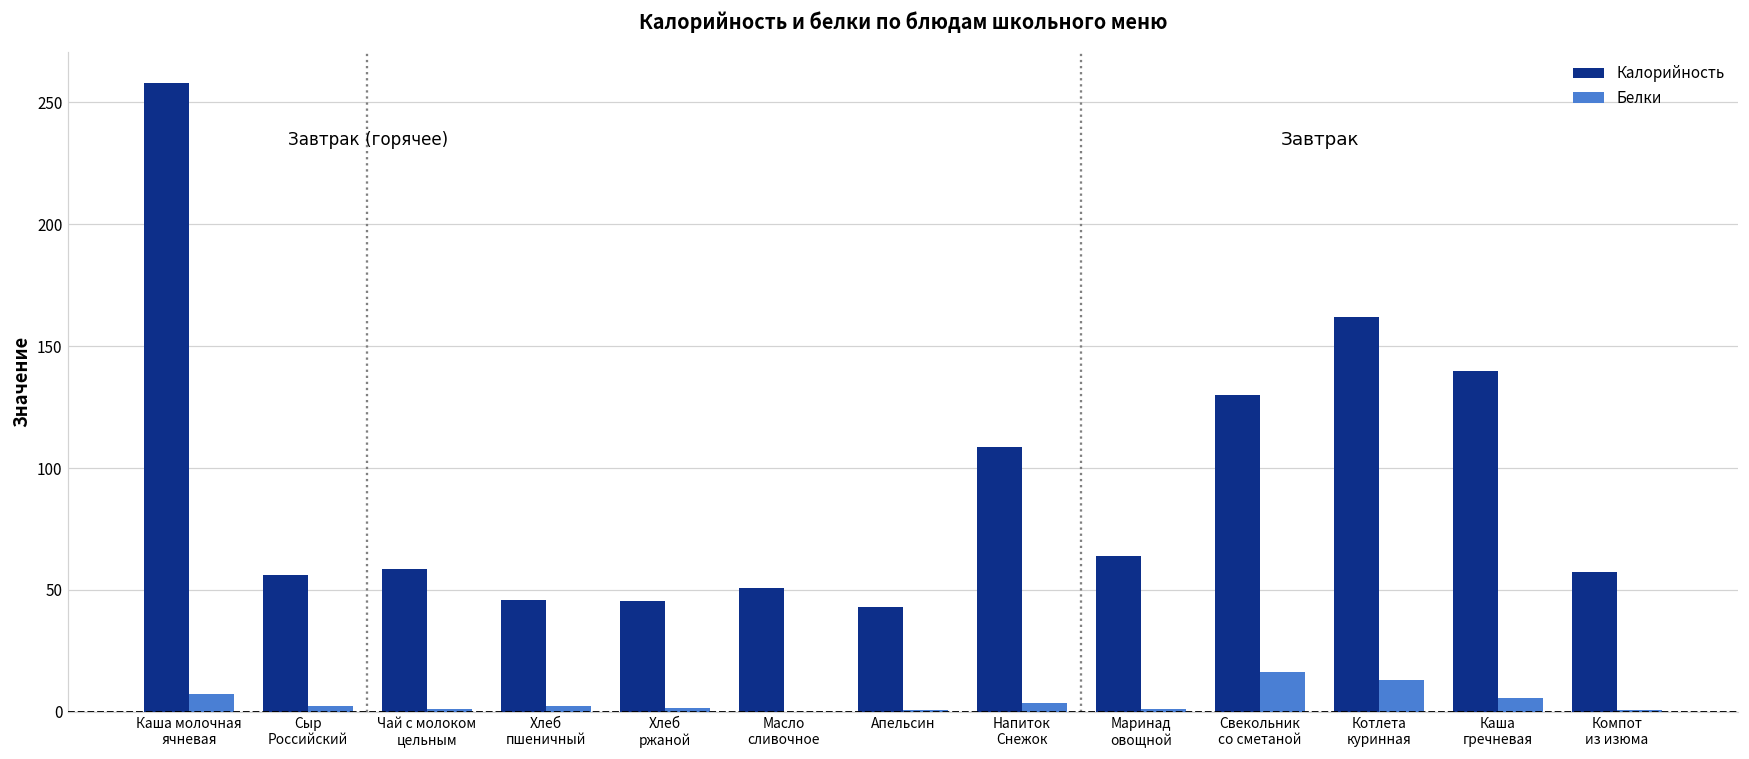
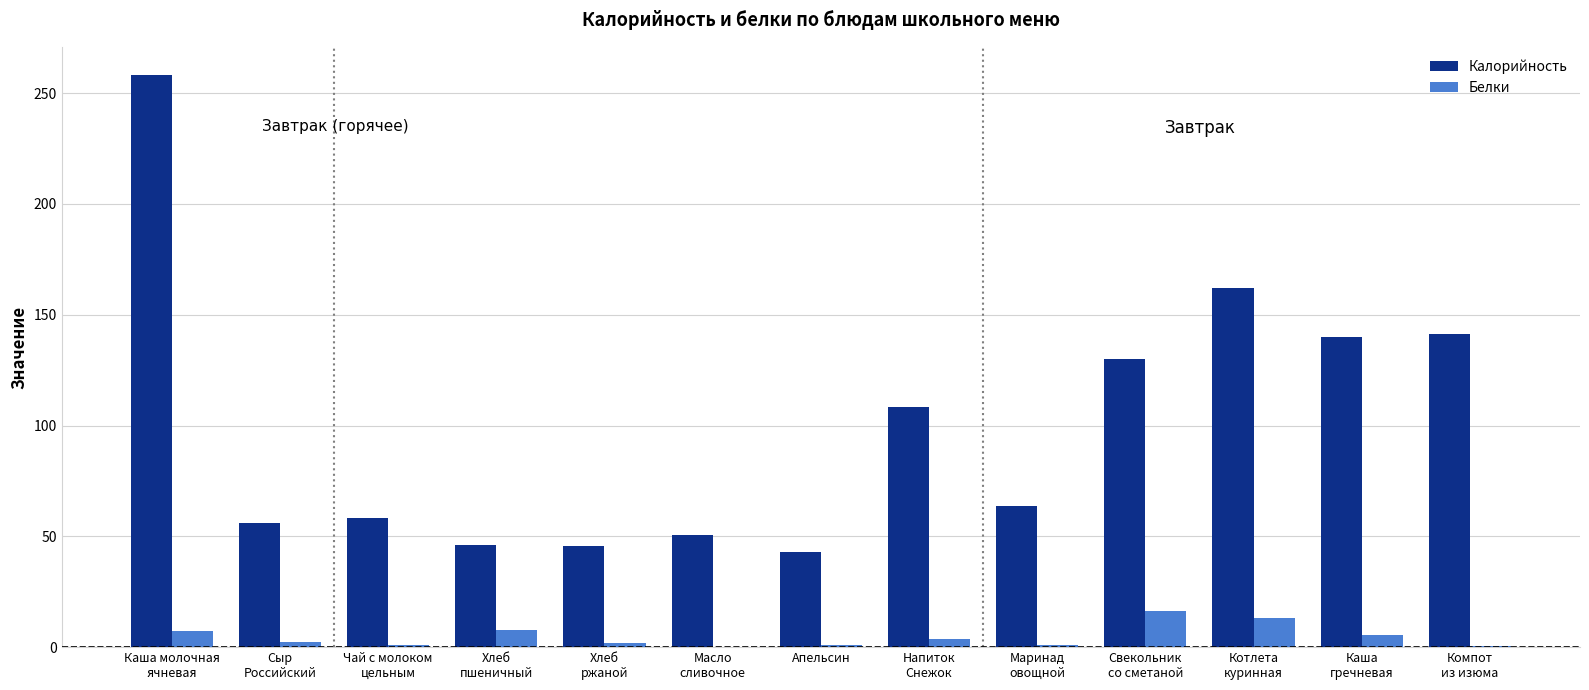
Белки, Хлеб пшеничный: 2 -> 8
Калорийность, Компот из изюма: 57 -> 141
